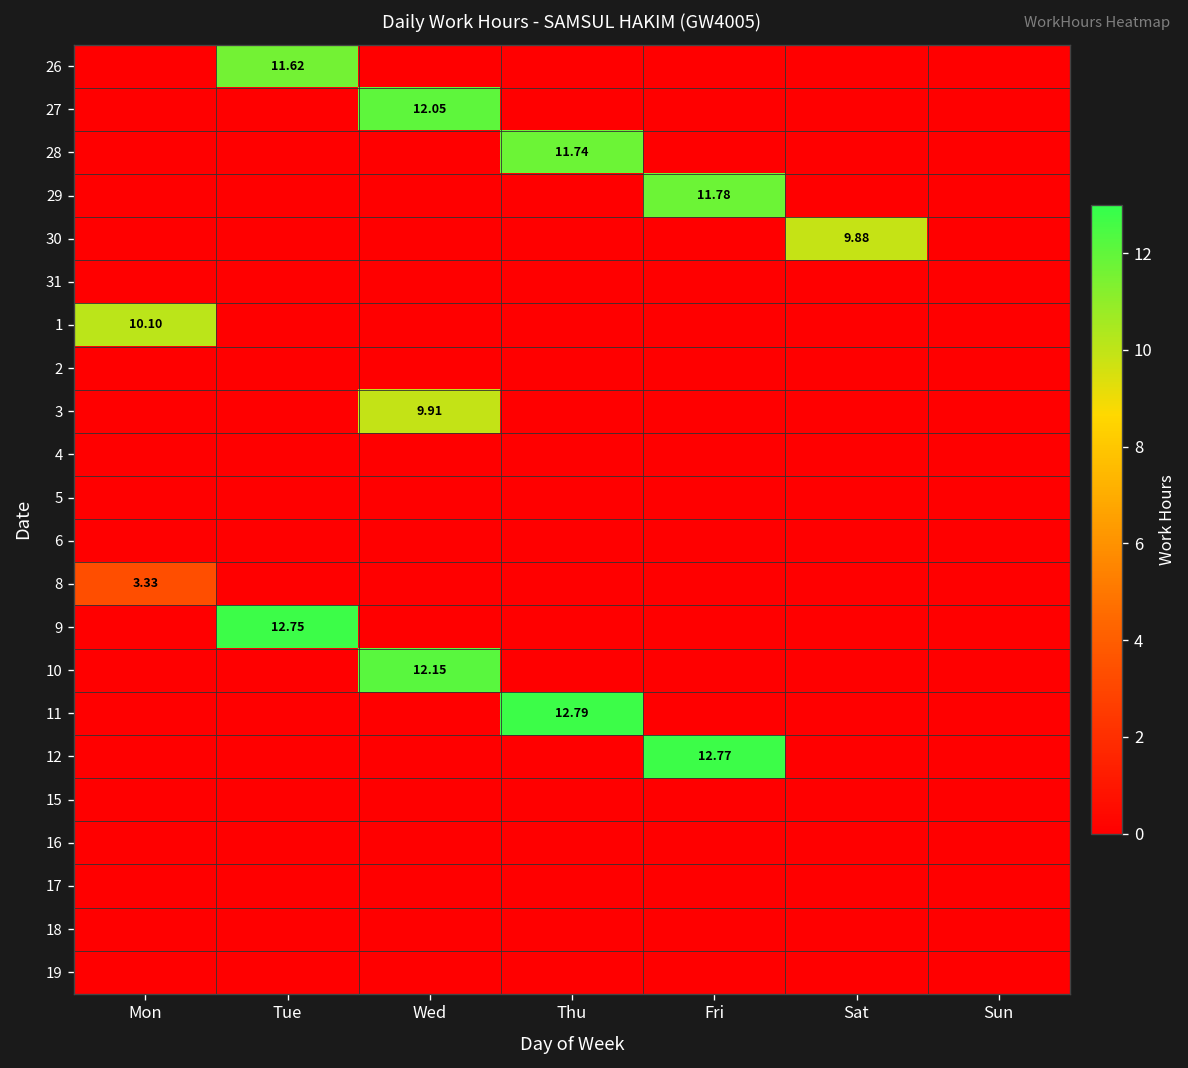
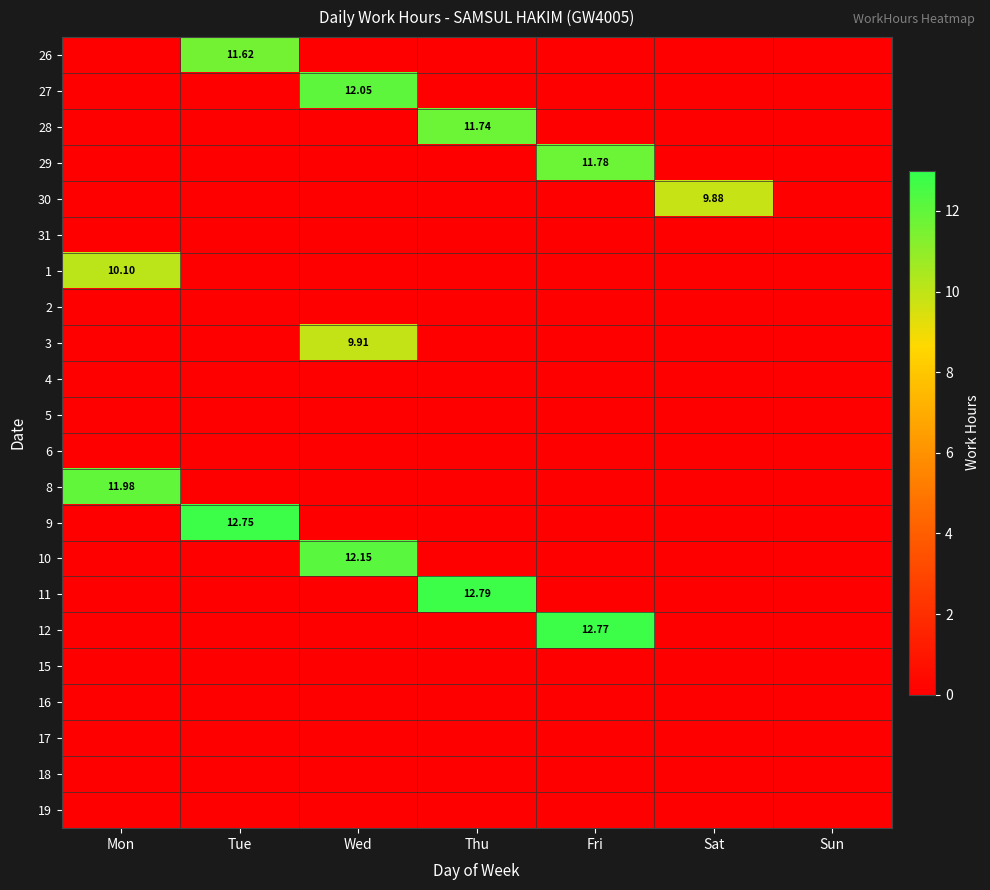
8, Mon: 3.33 -> 11.98
